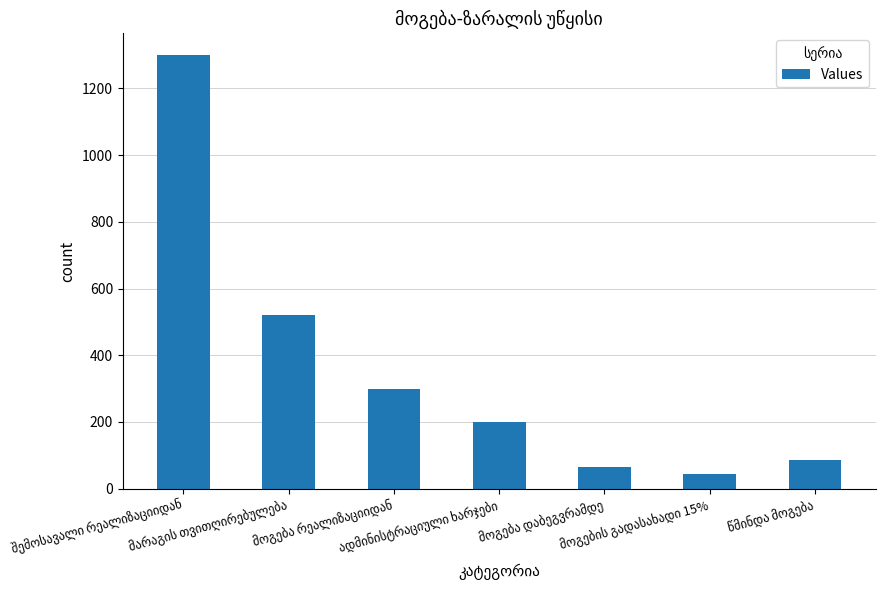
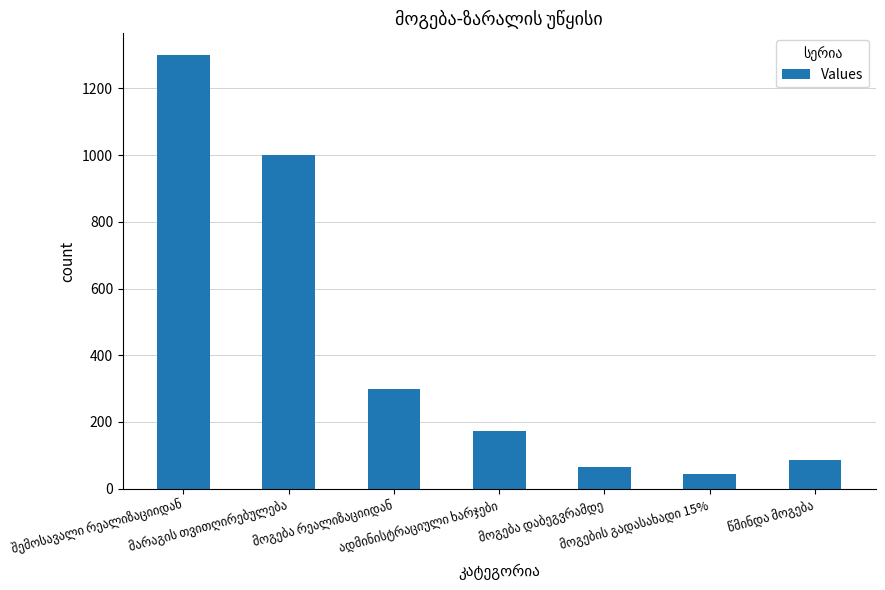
მარაგის თვითღირებულება: 520 -> 1000
ადმინისტრაციული ხარჯები: 200 -> 170
